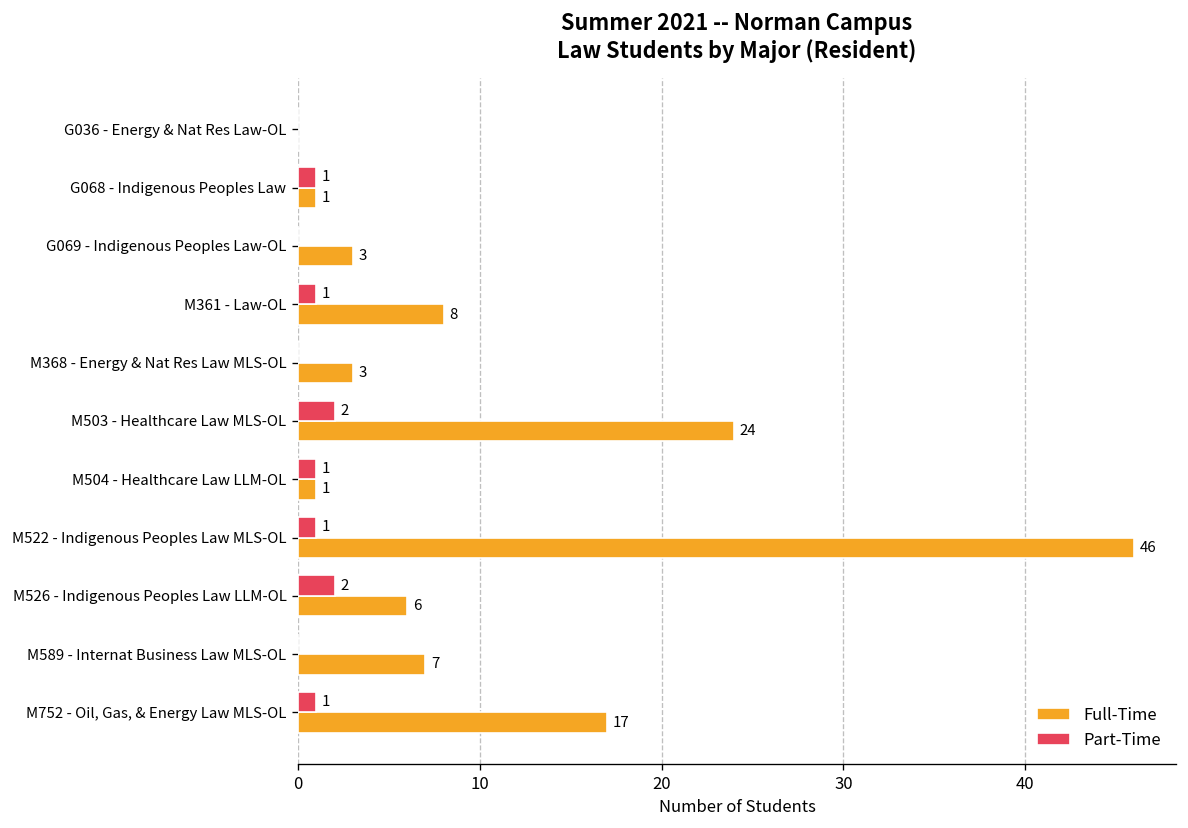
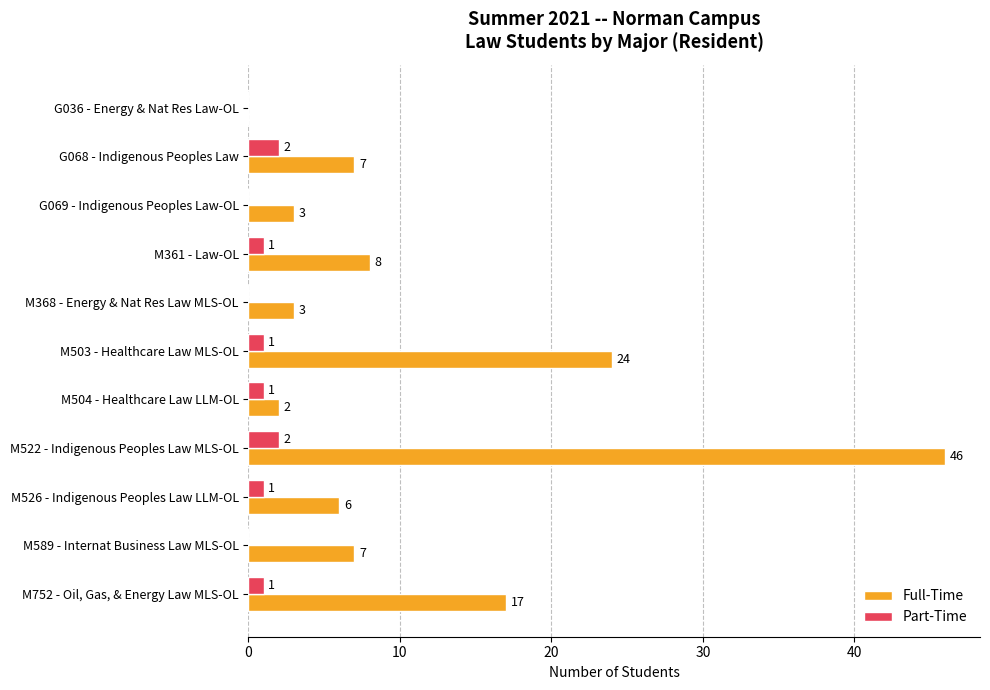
Part-Time, G068 - Indigenous Peoples Law: 1 -> 2
Full-Time, G068 - Indigenous Peoples Law: 1 -> 7
Part-Time, M503 - Healthcare Law MLS-OL: 2 -> 1
Full-Time, M504 - Healthcare Law LLM-OL: 1 -> 2
Part-Time, M522 - Indigenous Peoples Law MLS-OL: 1 -> 2
Part-Time, M526 - Indigenous Peoples Law LLM-OL: 2 -> 1
